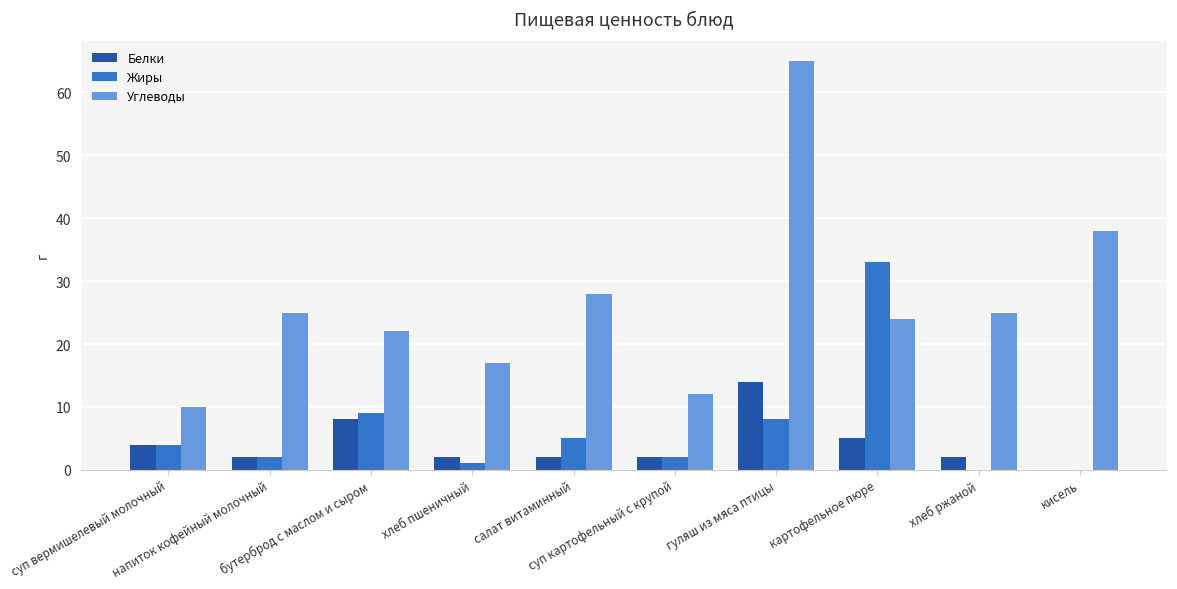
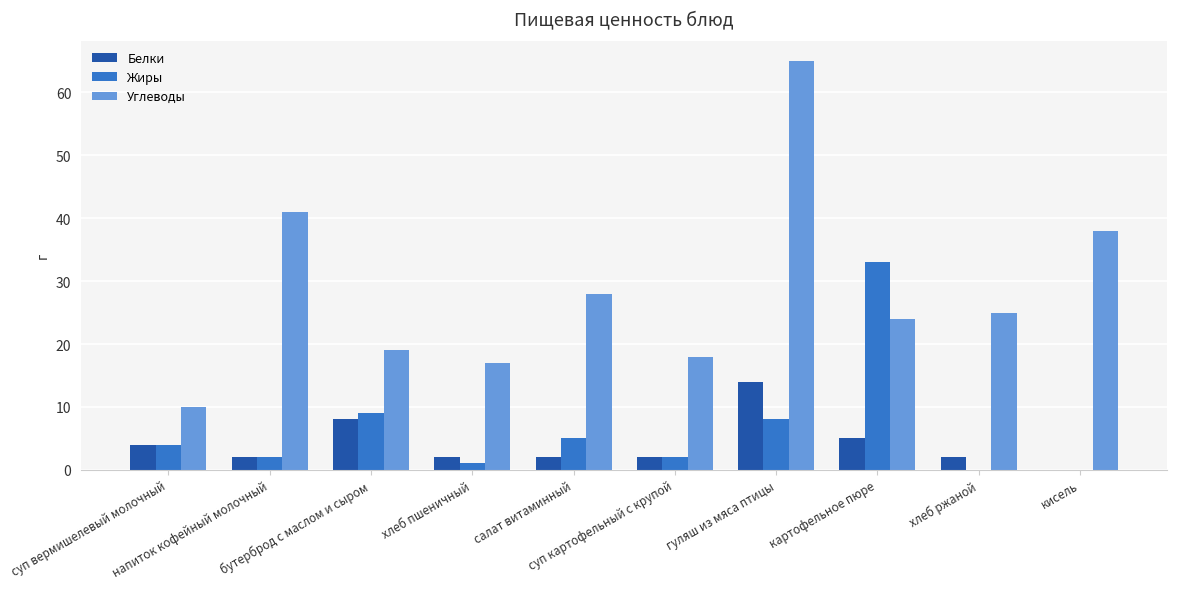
Углеводы, напиток кофейный молочный: 25 -> 41
Углеводы, бутерброд с маслом и сыром: 22 -> 19
Углеводы, суп картофельный с крупой: 12 -> 18
